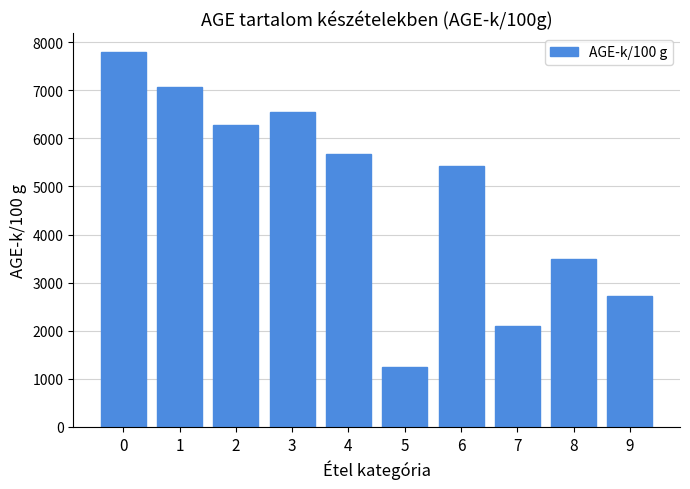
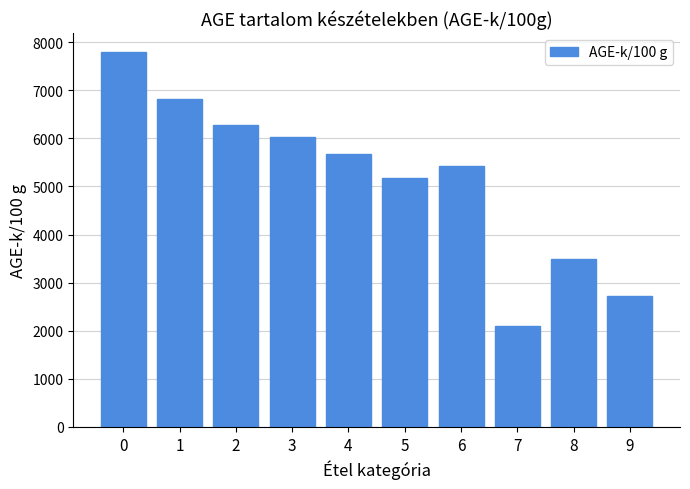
1: 7100 -> 6800
3: 6600 -> 6000
5: 1200 -> 5200
